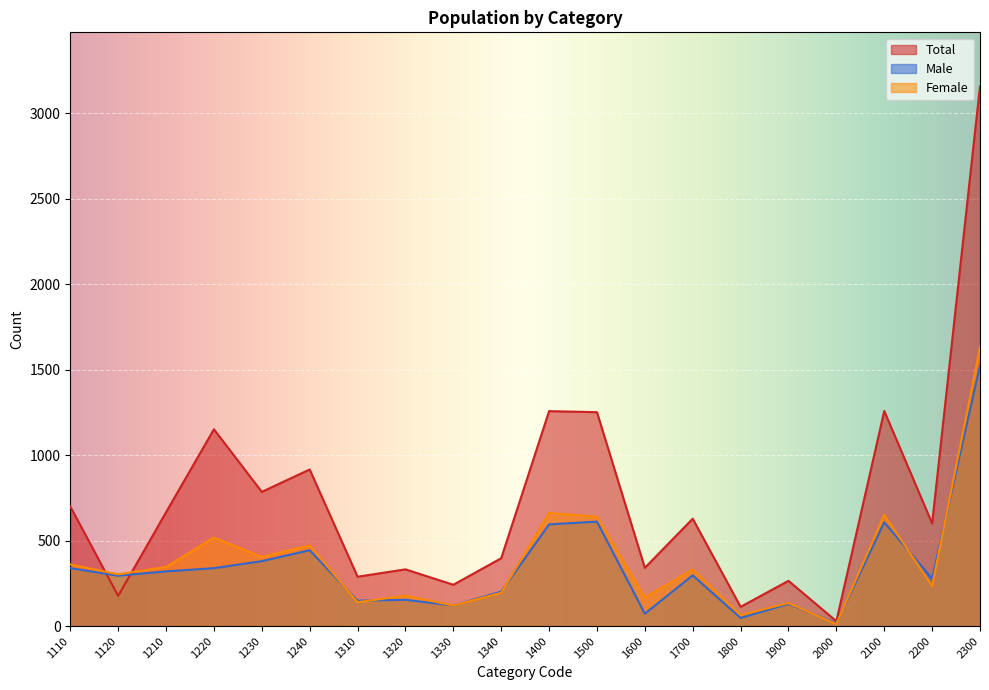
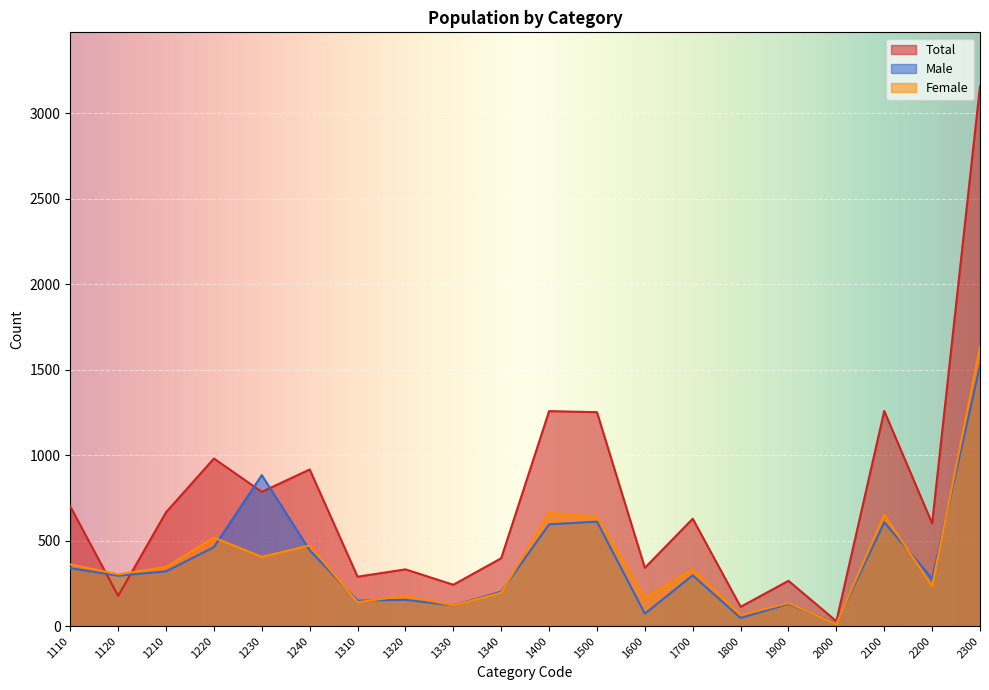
Total, 1220: 1150 -> 980
Male, 1220: 340 -> 460
Male, 1230: 380 -> 880
